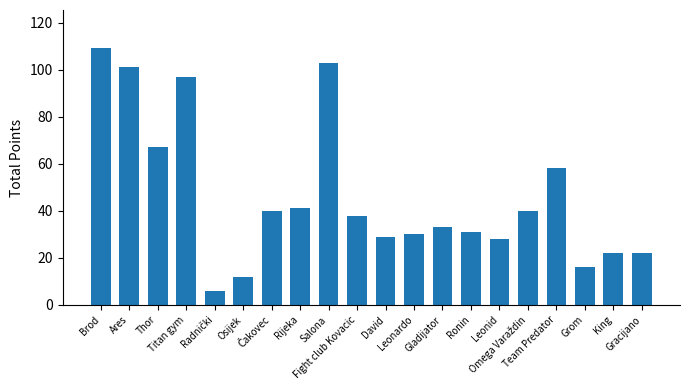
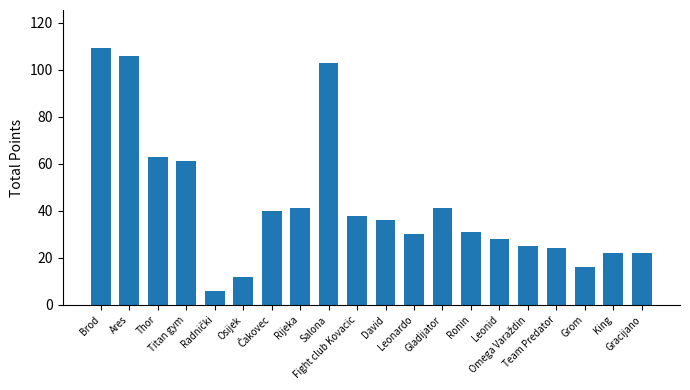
Ares: 101 -> 106
Thor: 67 -> 63
Titan gym: 97 -> 61
David: 29 -> 36
Gladijator: 33 -> 41
Omega Varaždin: 40 -> 25
Team Predator: 58 -> 24
